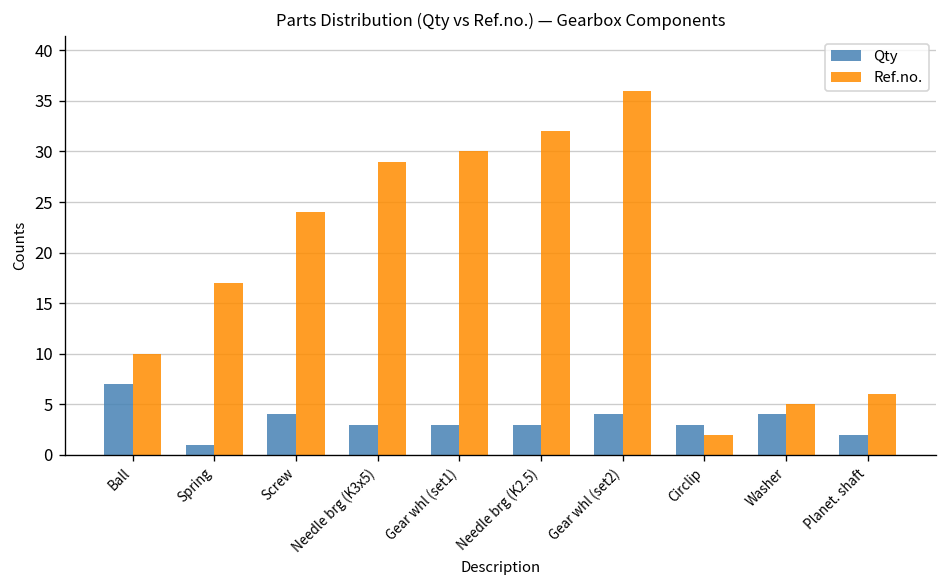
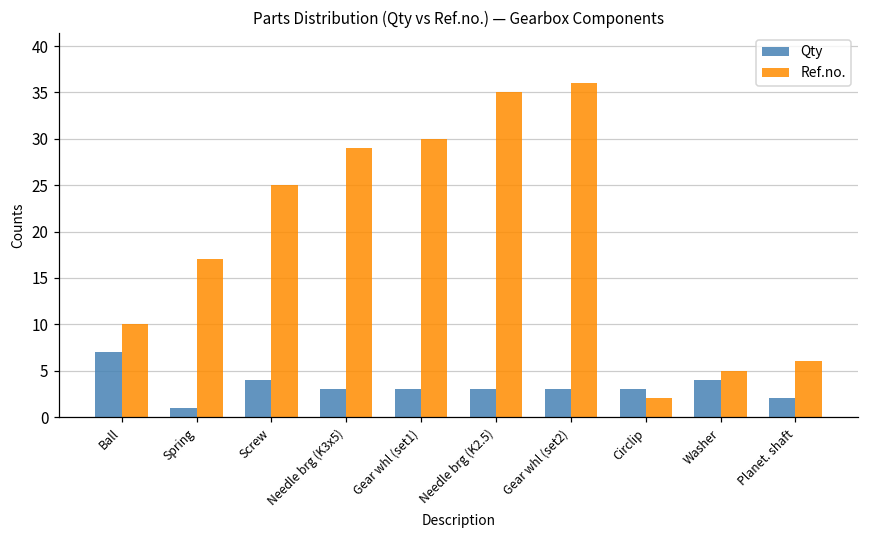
Ref.no., Screw: 24 -> 25
Ref.no., Needle brg (K2.5): 32 -> 35
Qty, Gear whl (set2): 4 -> 3
